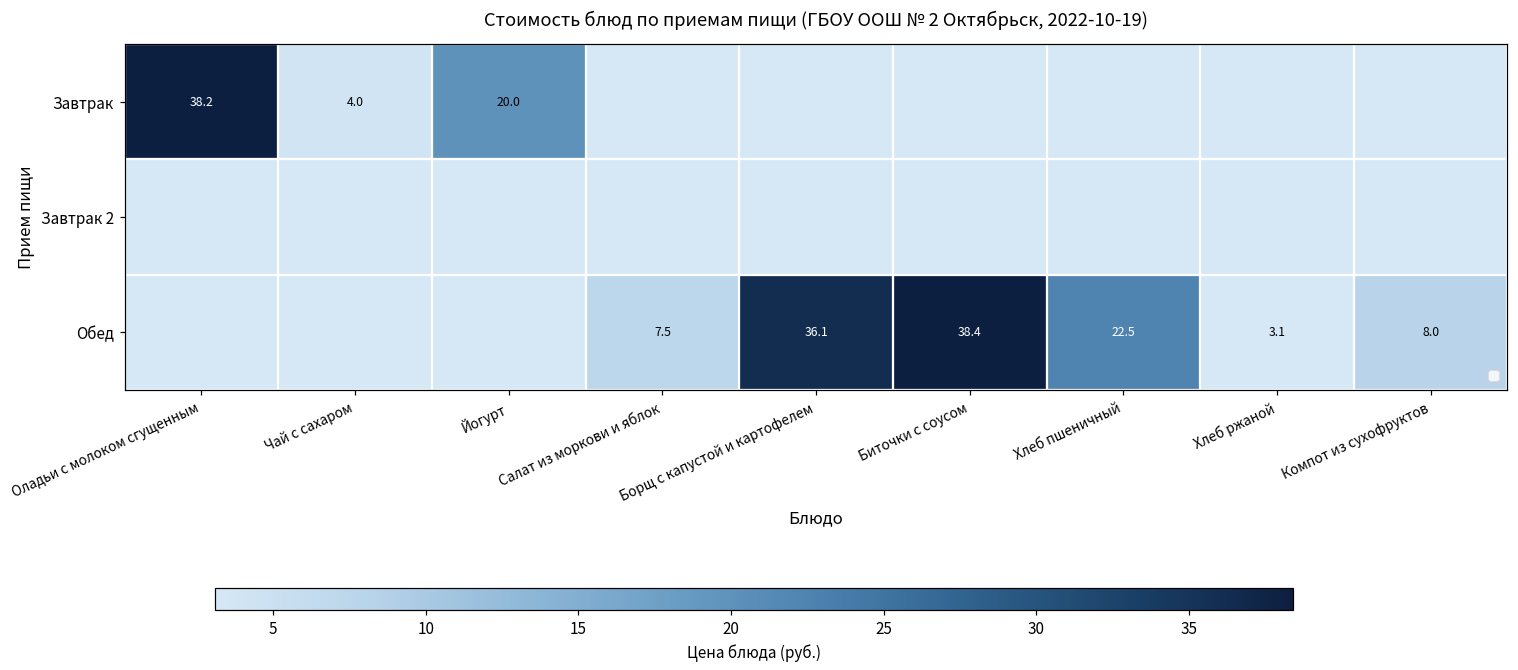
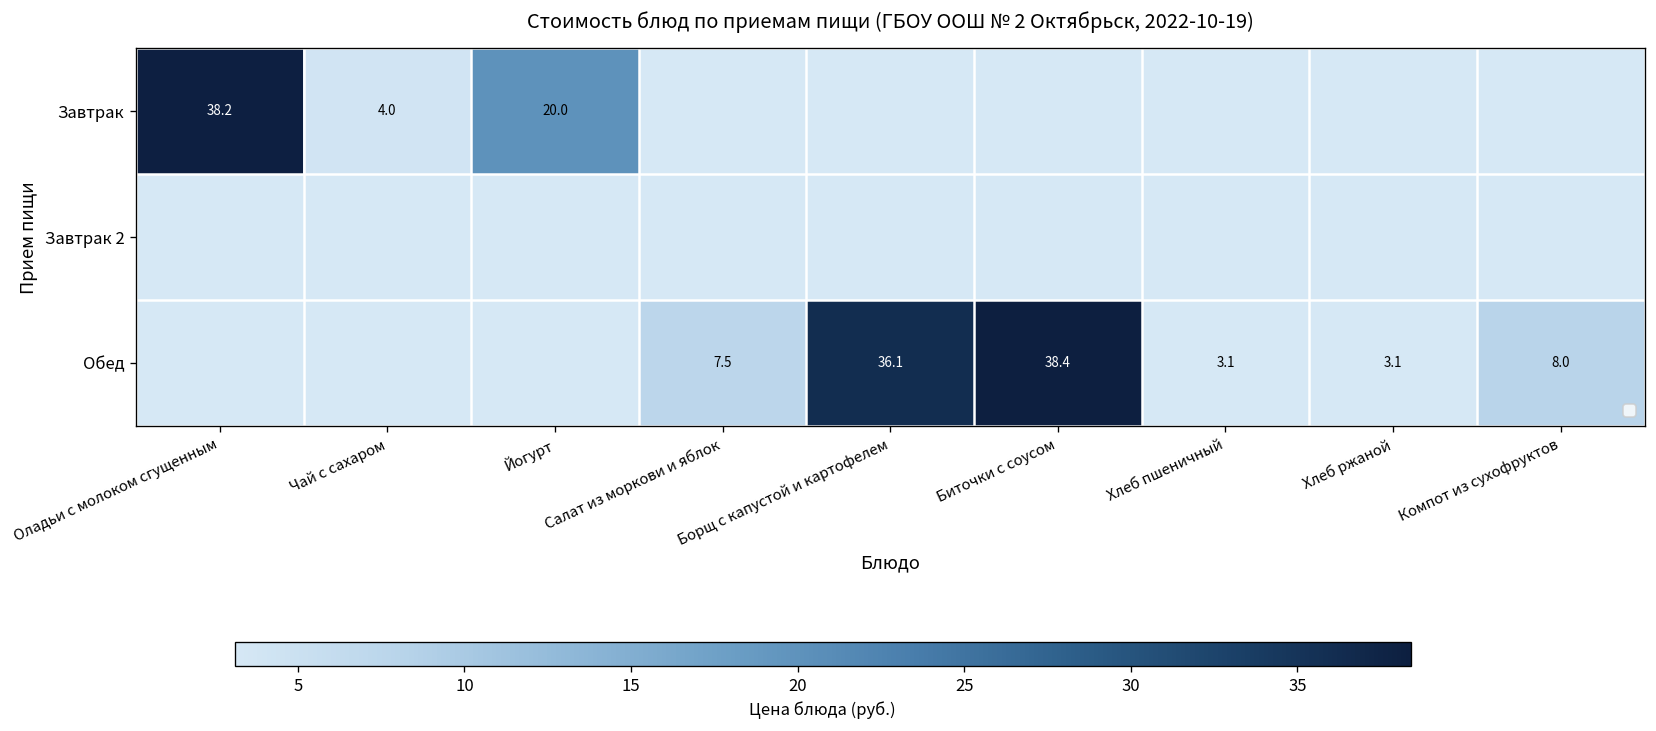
Обед, Хлеб пшеничный: 22.5 -> 3.1
